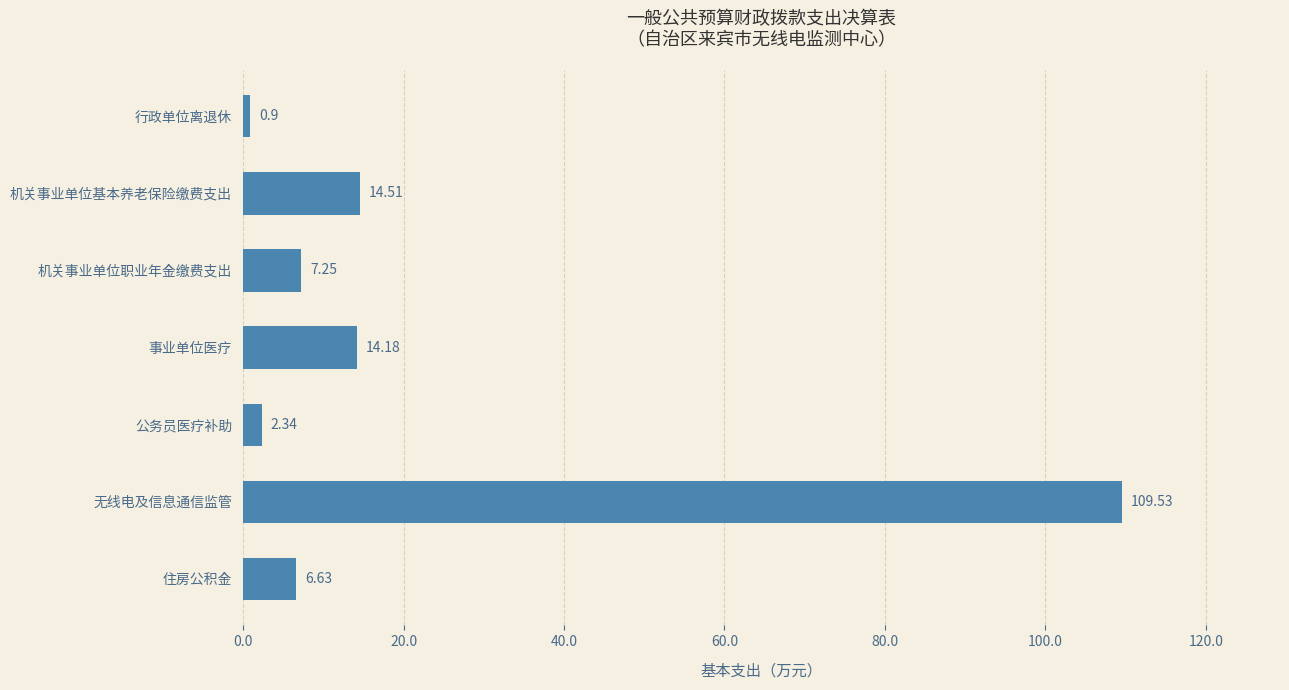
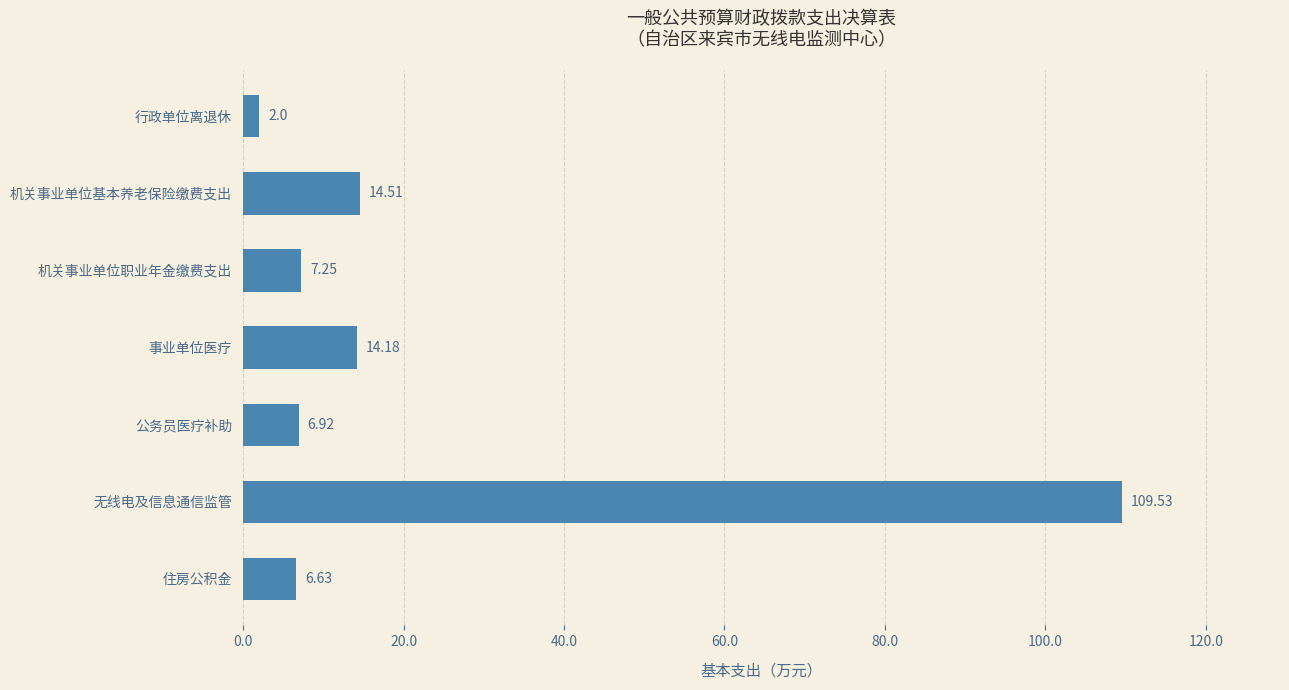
行政单位离退休: 0.9 -> 2.0
公务员医疗补助: 2.34 -> 6.92
